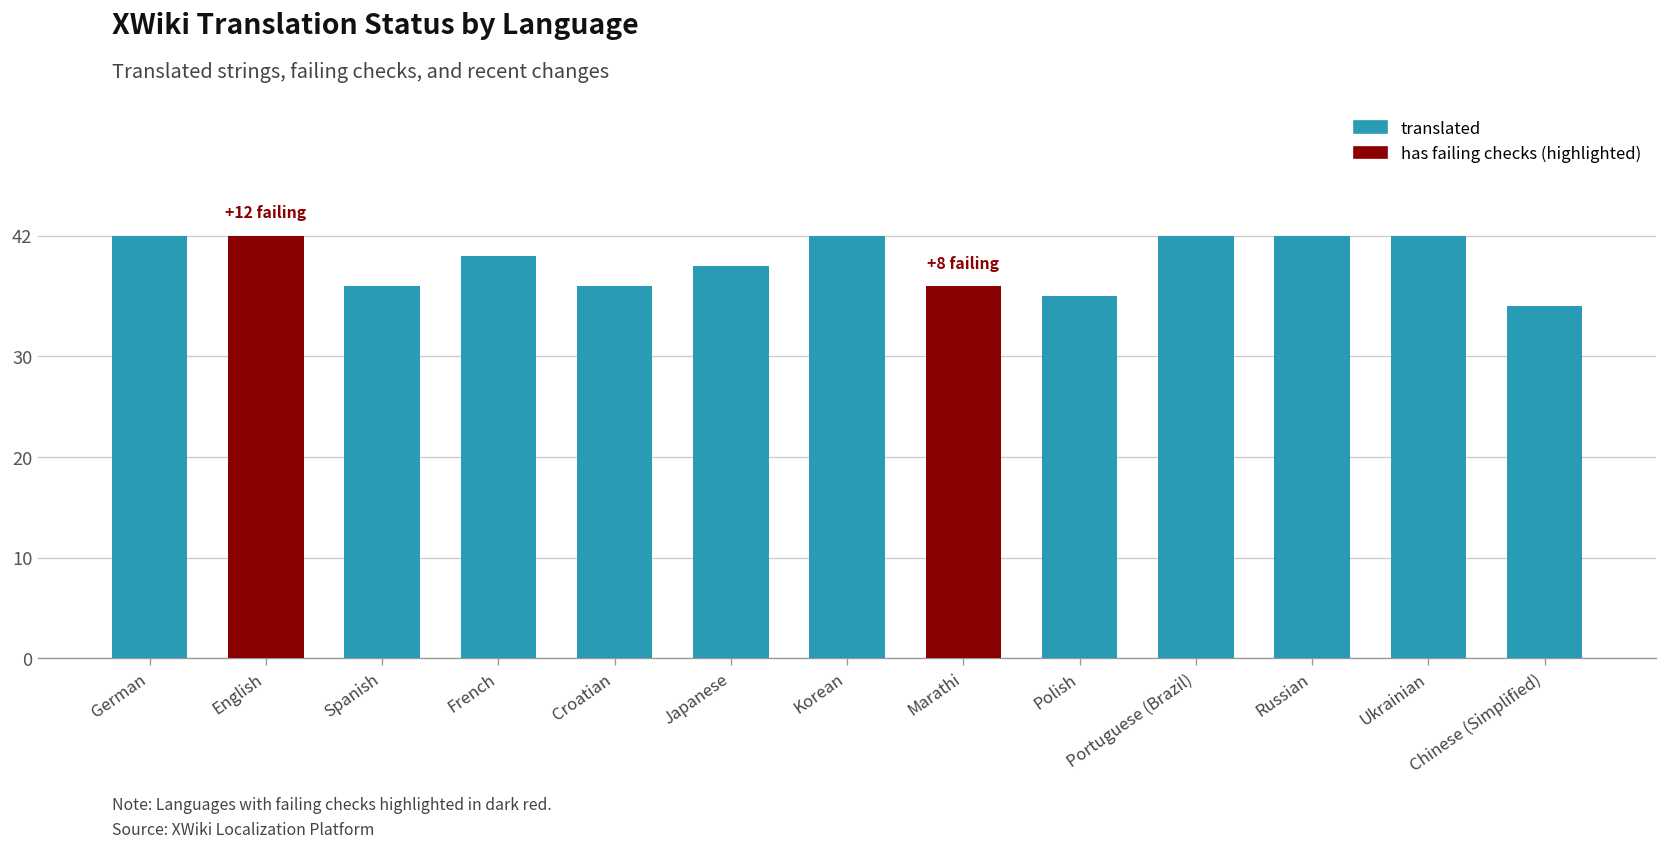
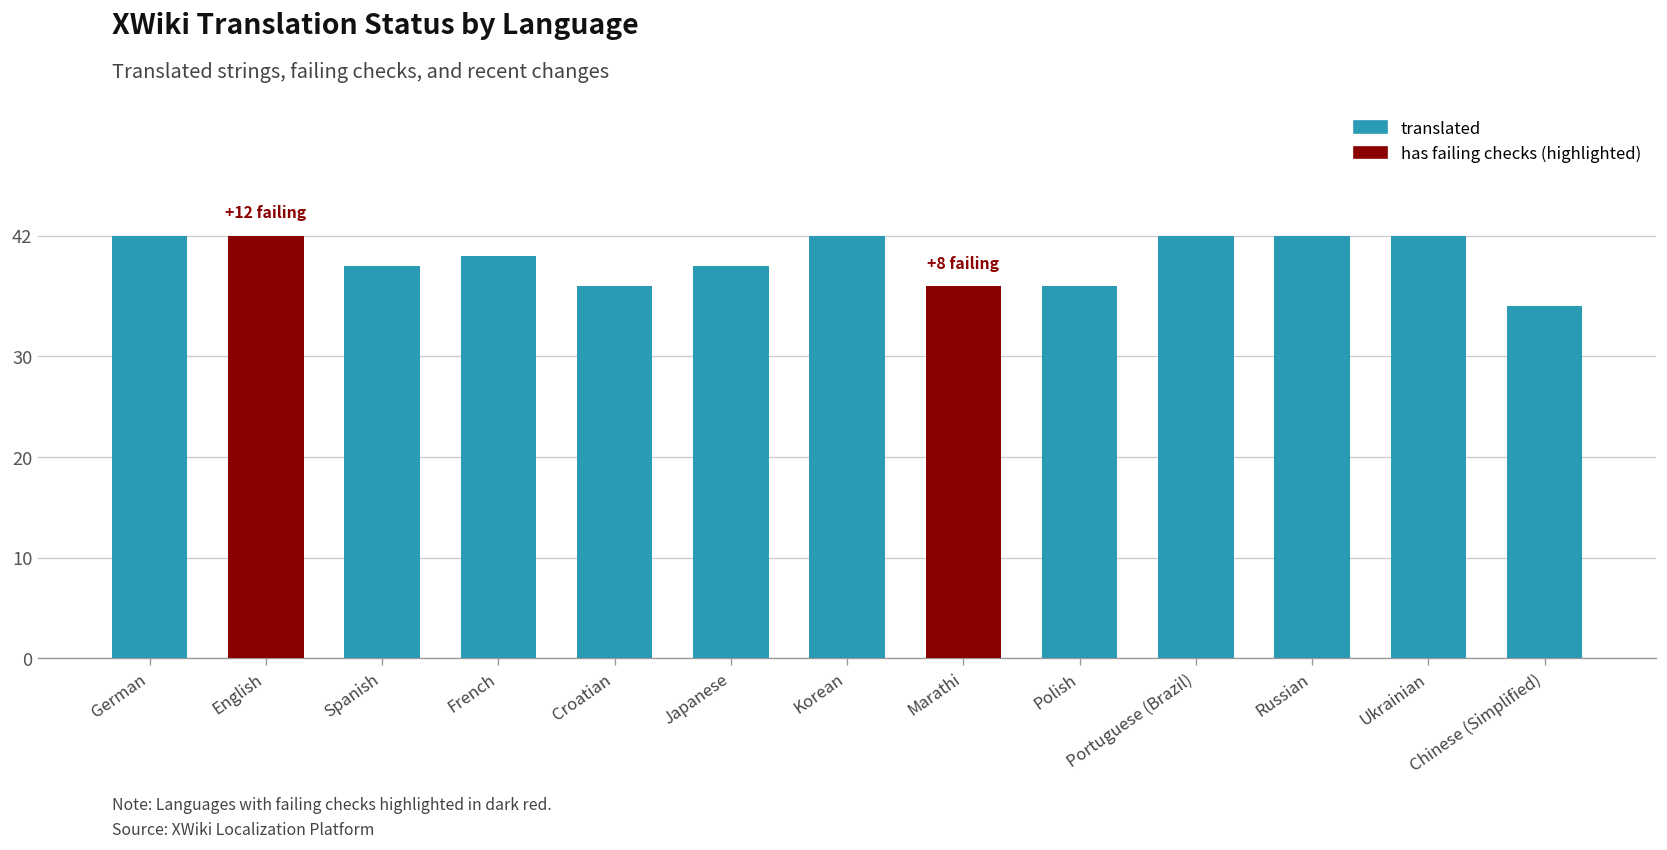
Spanish: 37 -> 39
Polish: 36 -> 37
